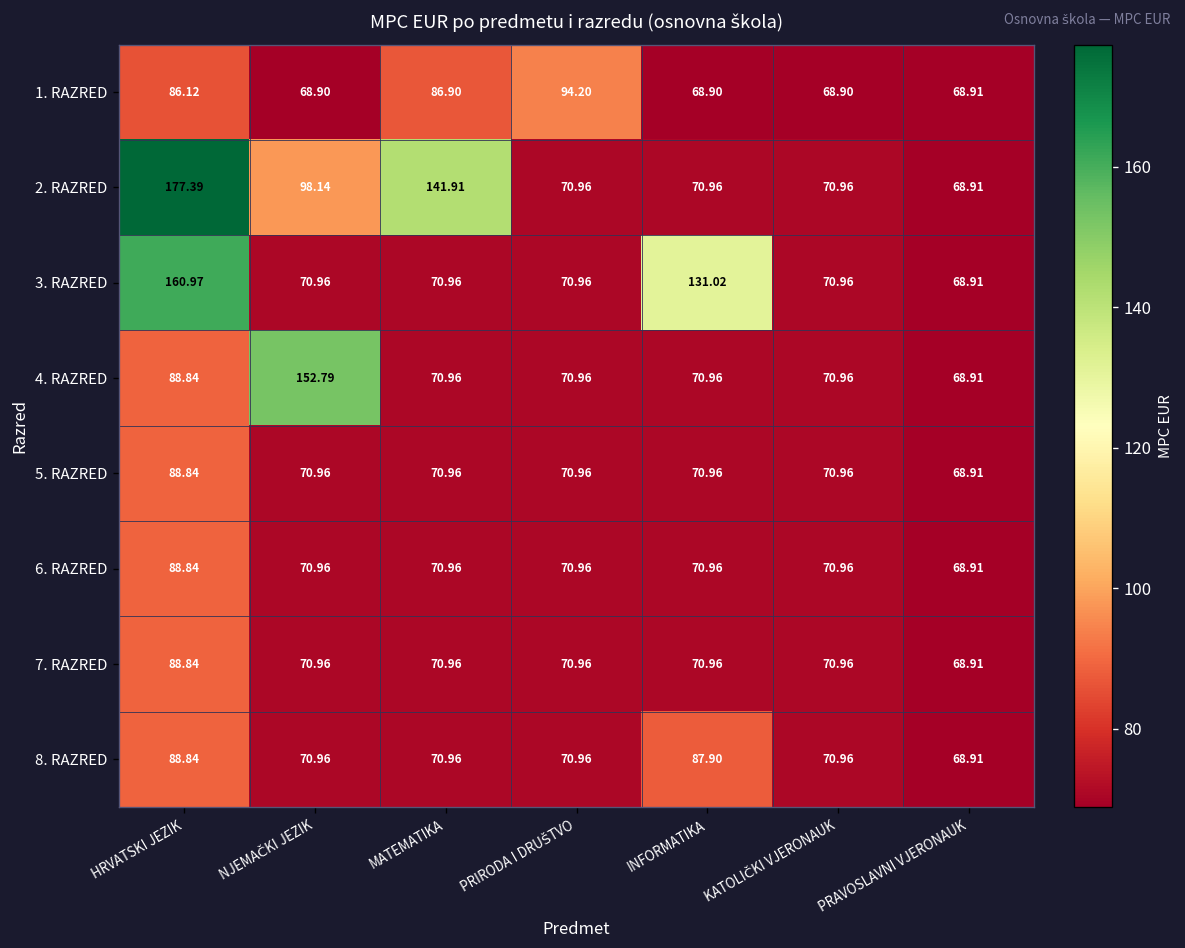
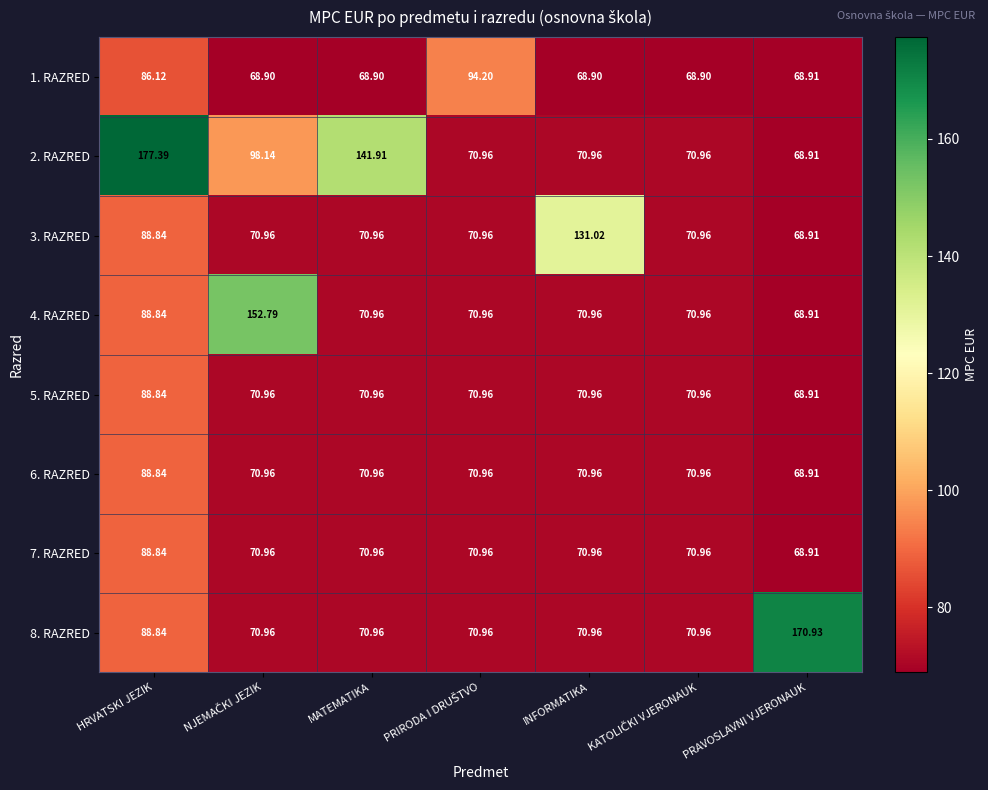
1. RAZRED, MATEMATIKA: 86.90 -> 68.90
3. RAZRED, HRVATSKI JEZIK: 160.97 -> 88.84
8. RAZRED, INFORMATIKA: 87.90 -> 70.96
8. RAZRED, PRAVOSLAVNI VJERONAUK: 68.91 -> 170.93
